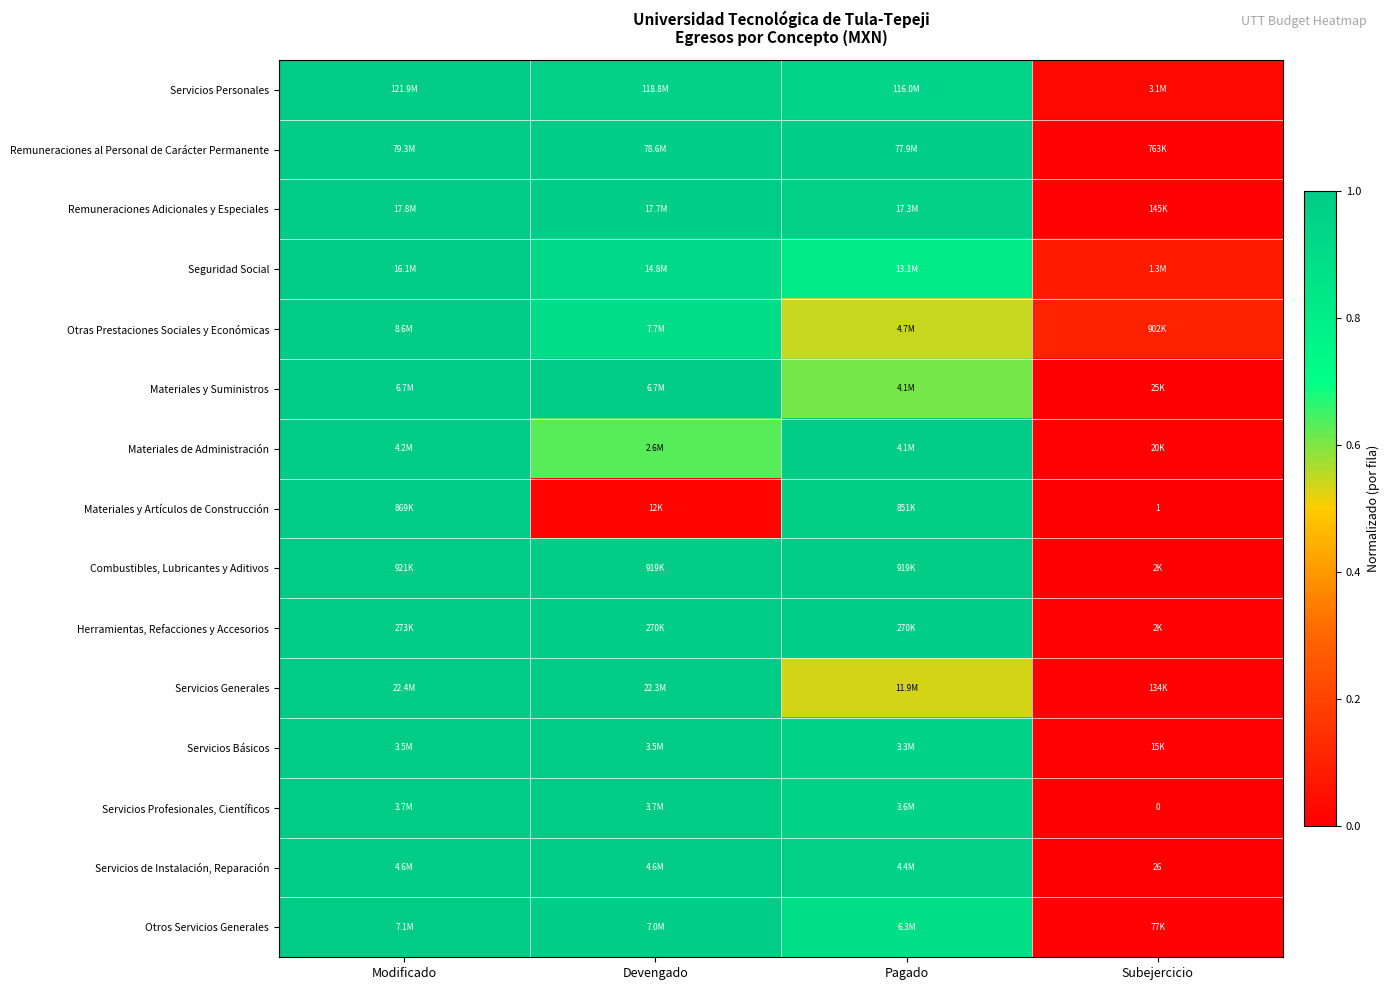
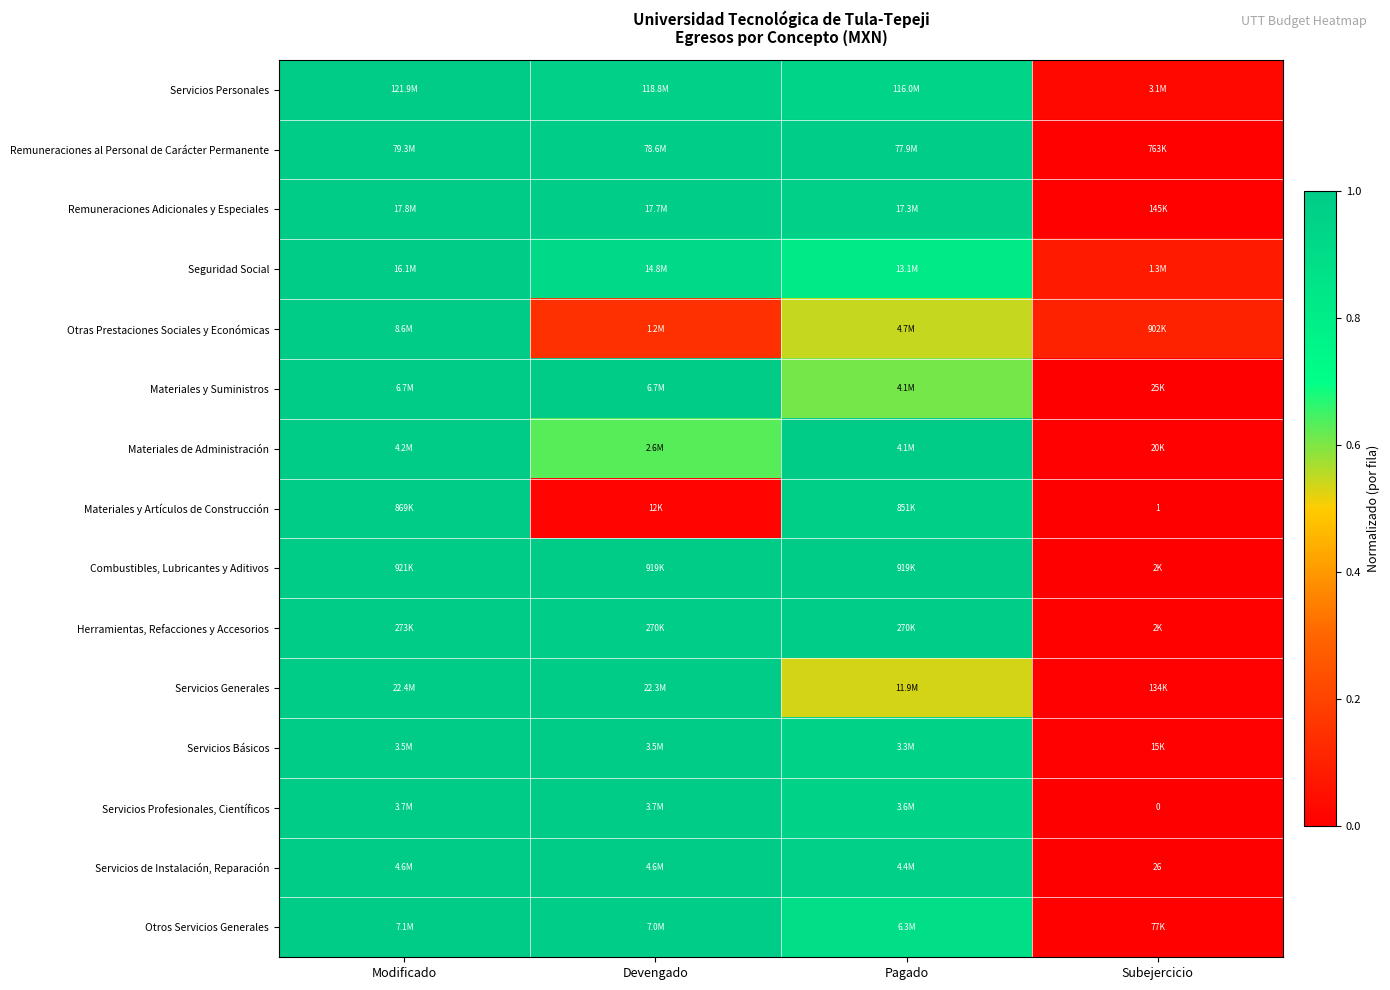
Otras Prestaciones Sociales y Económicas, Devengado: 7.7M -> 1.2M
